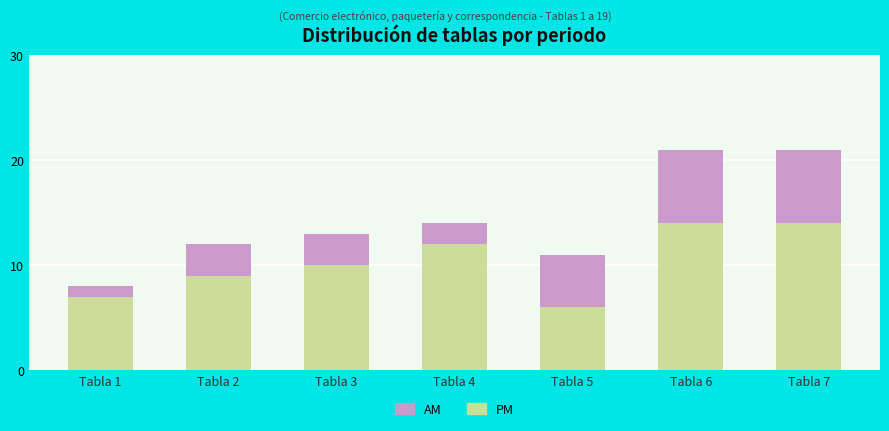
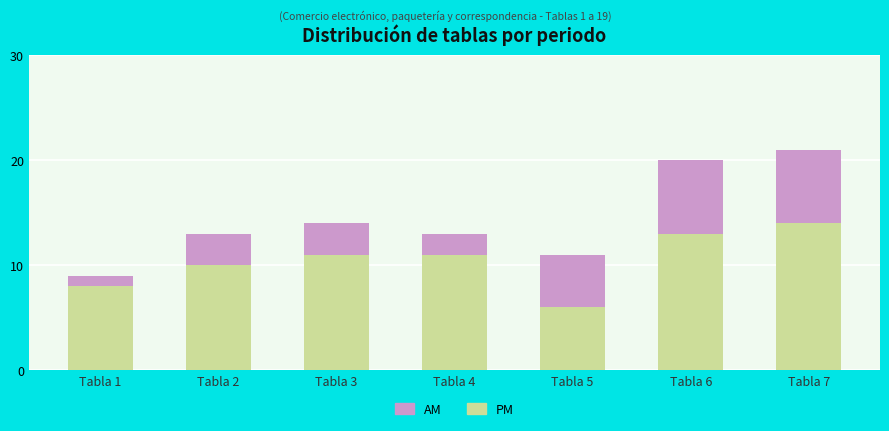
PM, Tabla 1: 7 -> 8
PM, Tabla 2: 9 -> 10
PM, Tabla 3: 10 -> 11
PM, Tabla 4: 12 -> 11
PM, Tabla 6: 14 -> 13
